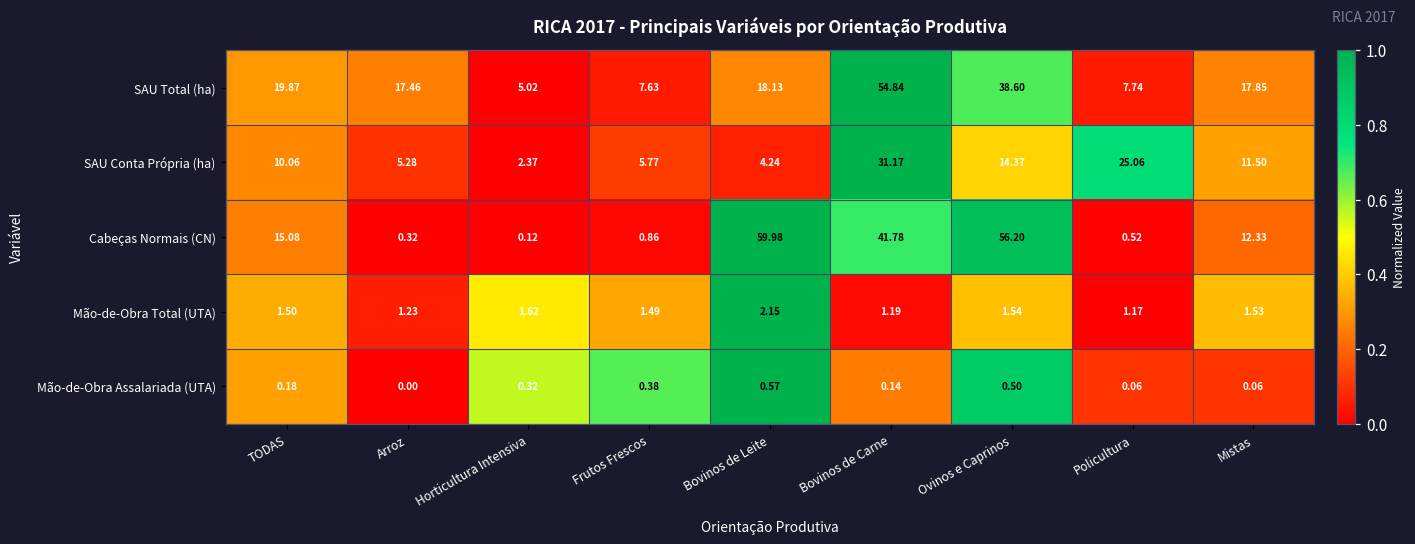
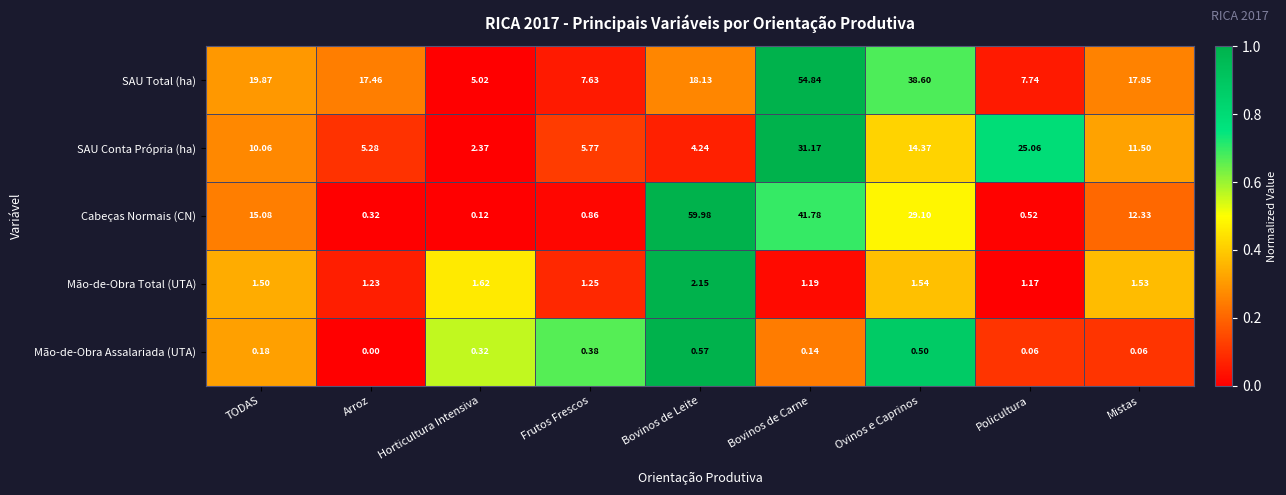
Cabeças Normais (CN), Ovinos e Caprinos: 56.20 -> 29.10
Mão-de-Obra Total (UTA), Frutos Frescos: 1.49 -> 1.25
